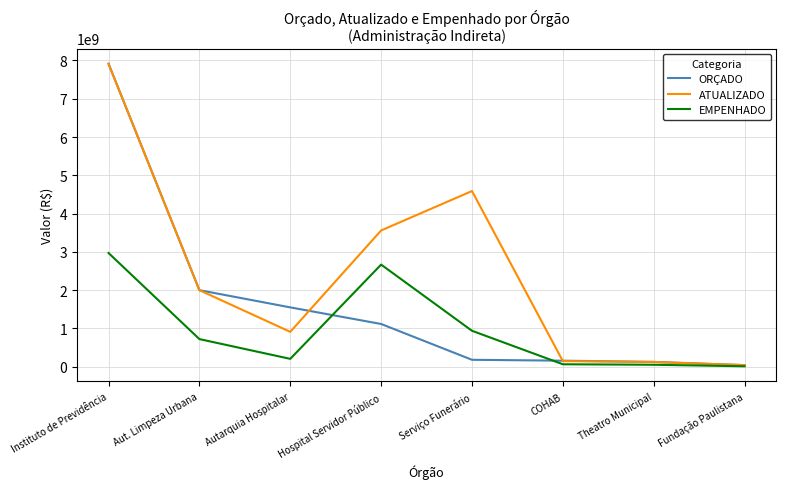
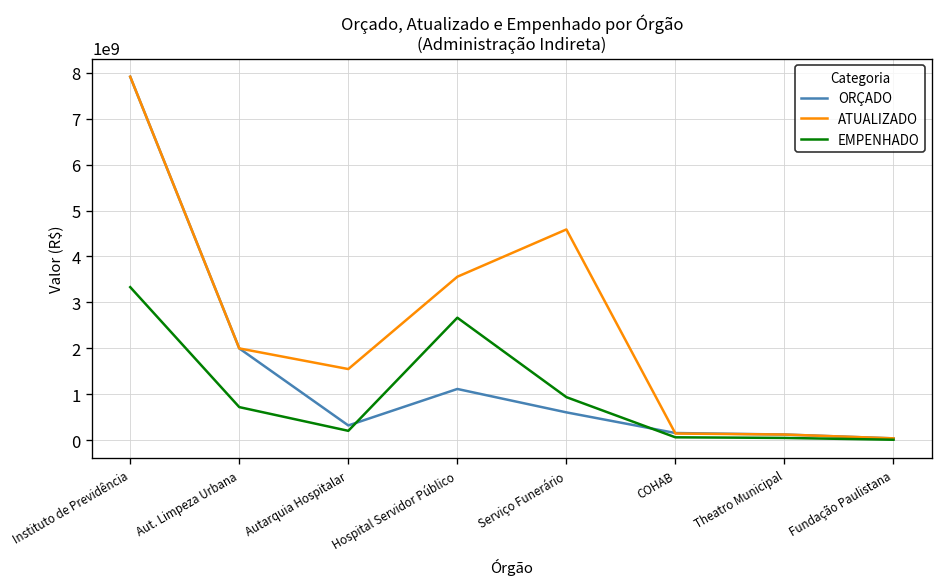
EMPENHADO, Instituto de Previdência: 3000000000 -> 3300000000
ORÇADO, Autarquia Hospitalar: 1500000000 -> 300000000
ATUALIZADO, Autarquia Hospitalar: 900000000 -> 1500000000
ORÇADO, Serviço Funerário: 200000000 -> 600000000
